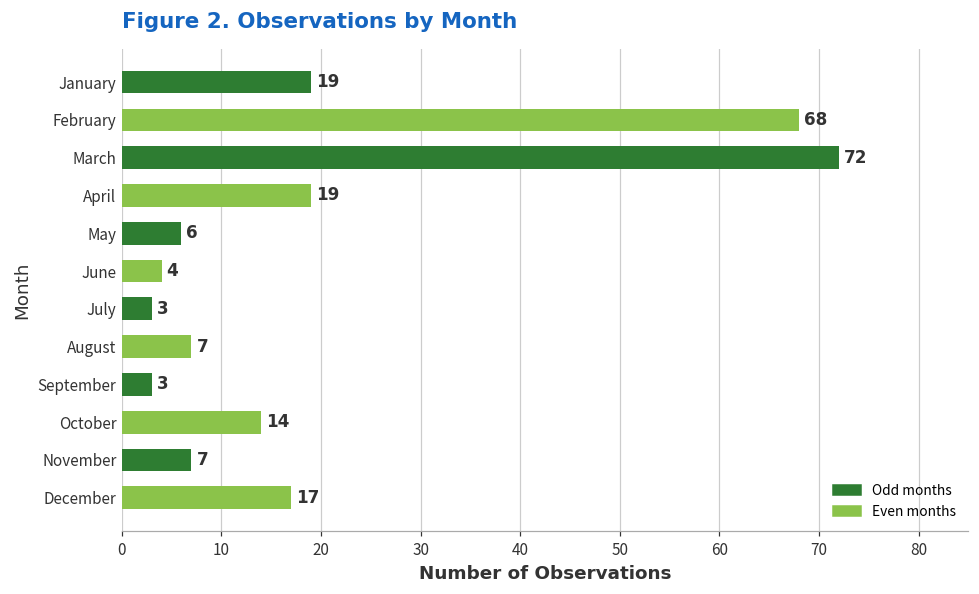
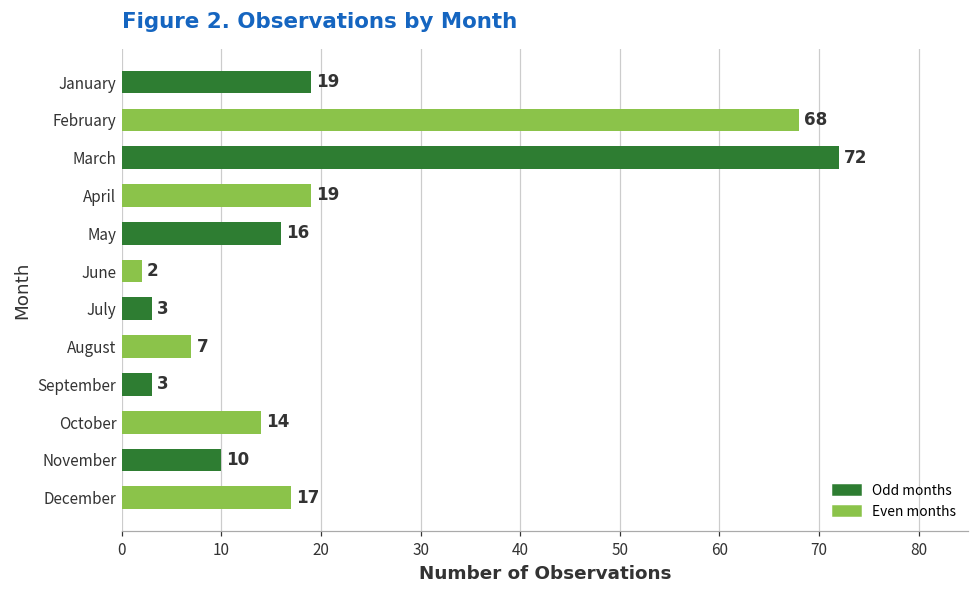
May: 6 -> 16
June: 4 -> 2
November: 7 -> 10
